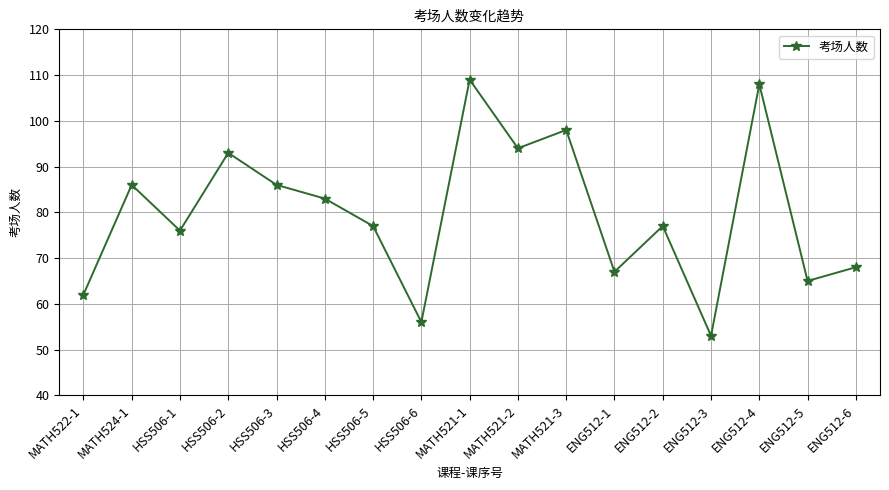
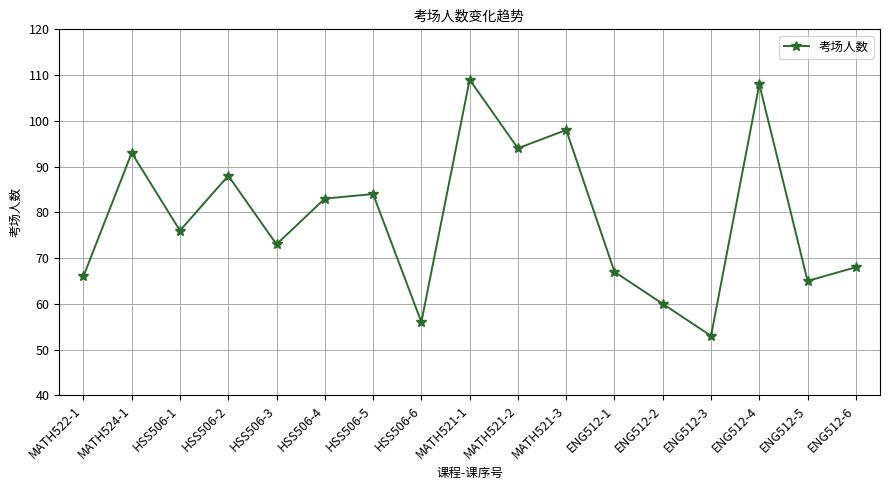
MATH522-1: 62 -> 66
MATH524-1: 86 -> 93
HSS506-2: 93 -> 88
HSS506-3: 86 -> 73
HSS506-5: 77 -> 84
ENG512-2: 77 -> 60
